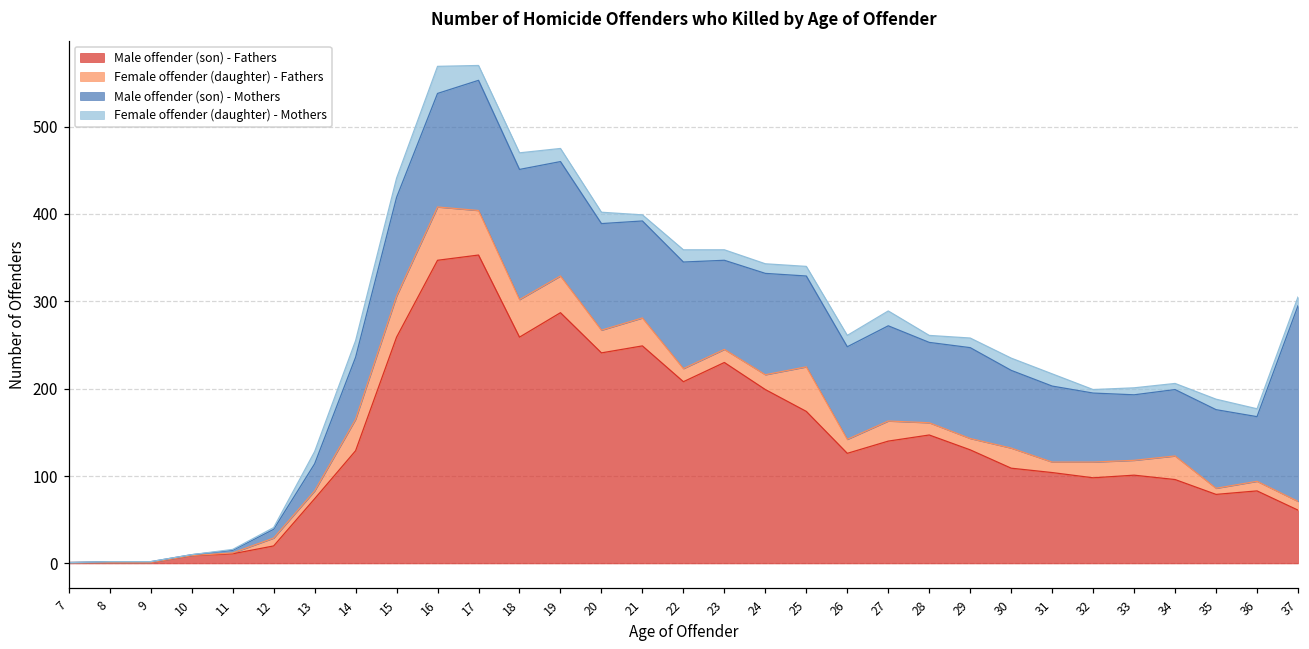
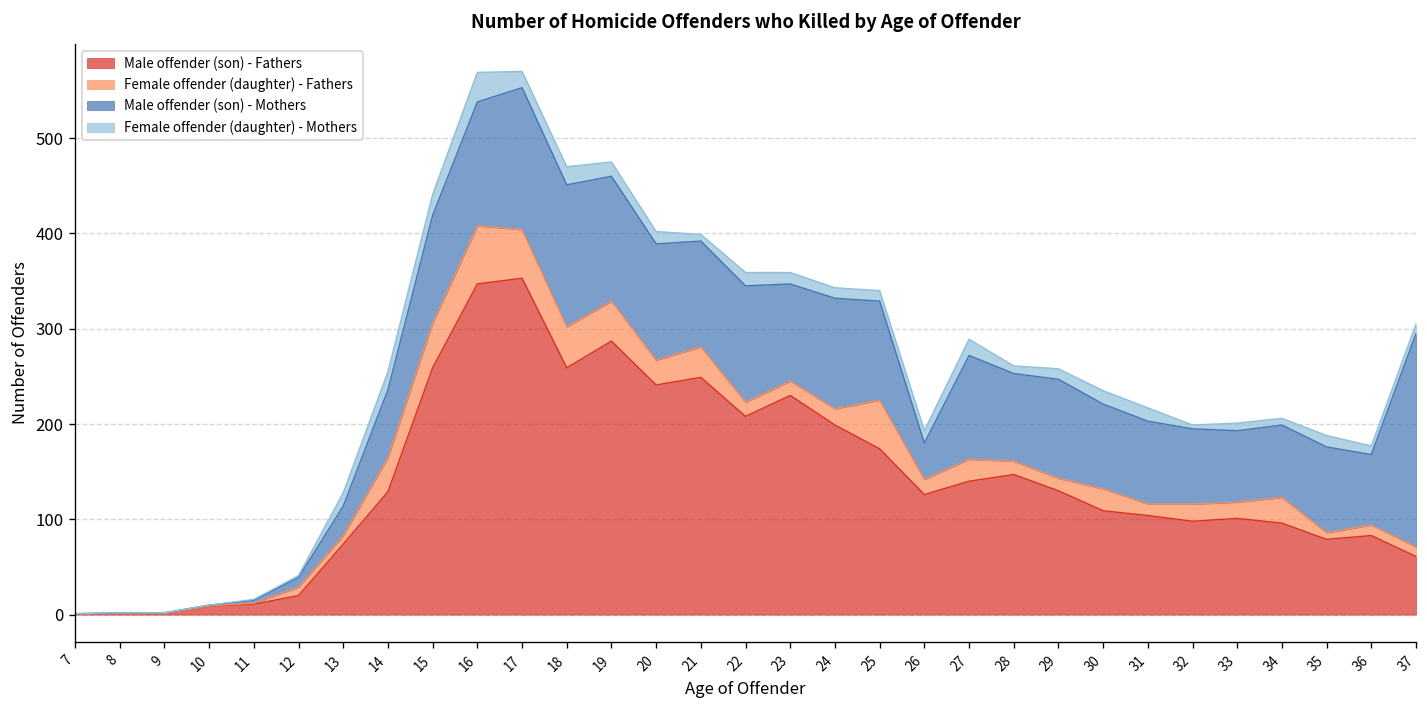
Male offender (son) - Mothers, 26: 110 -> 40
